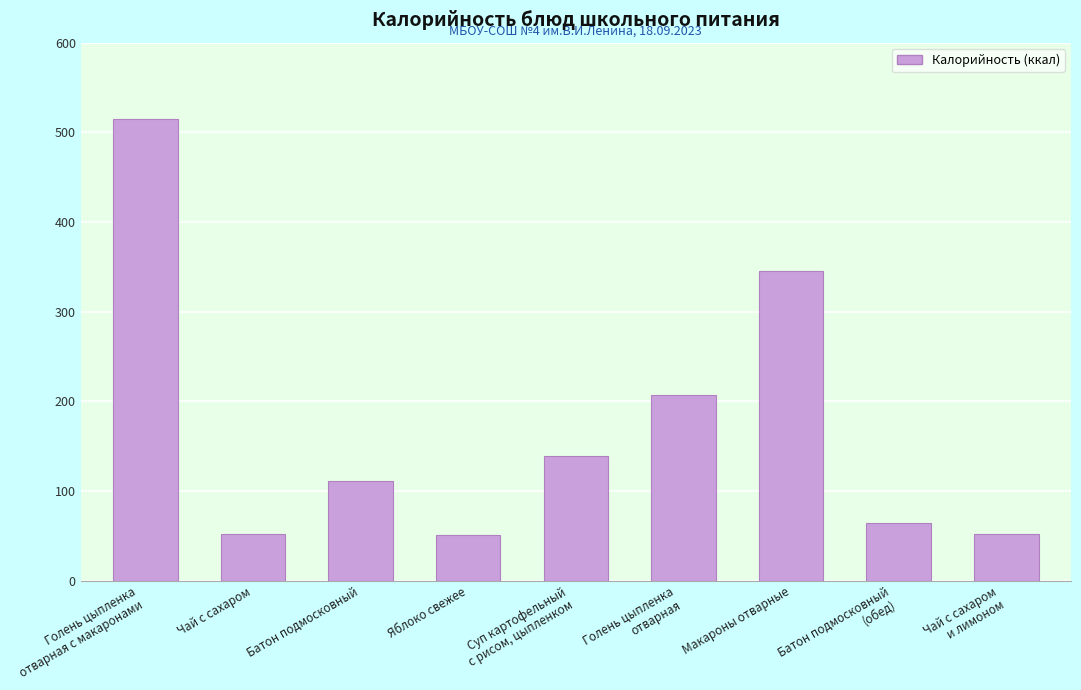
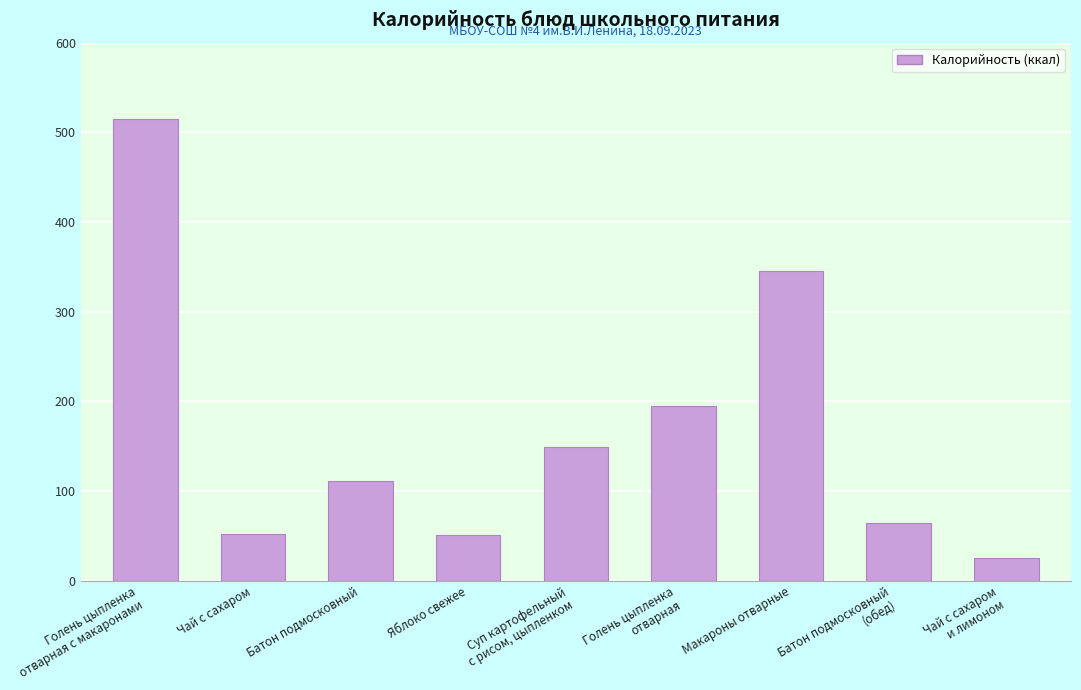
Суп картофельный с рисом, цыпленком: 140 -> 150
Голень цыпленка отварная: 210 -> 200
Чай с сахаром и лимоном: 50 -> 30
